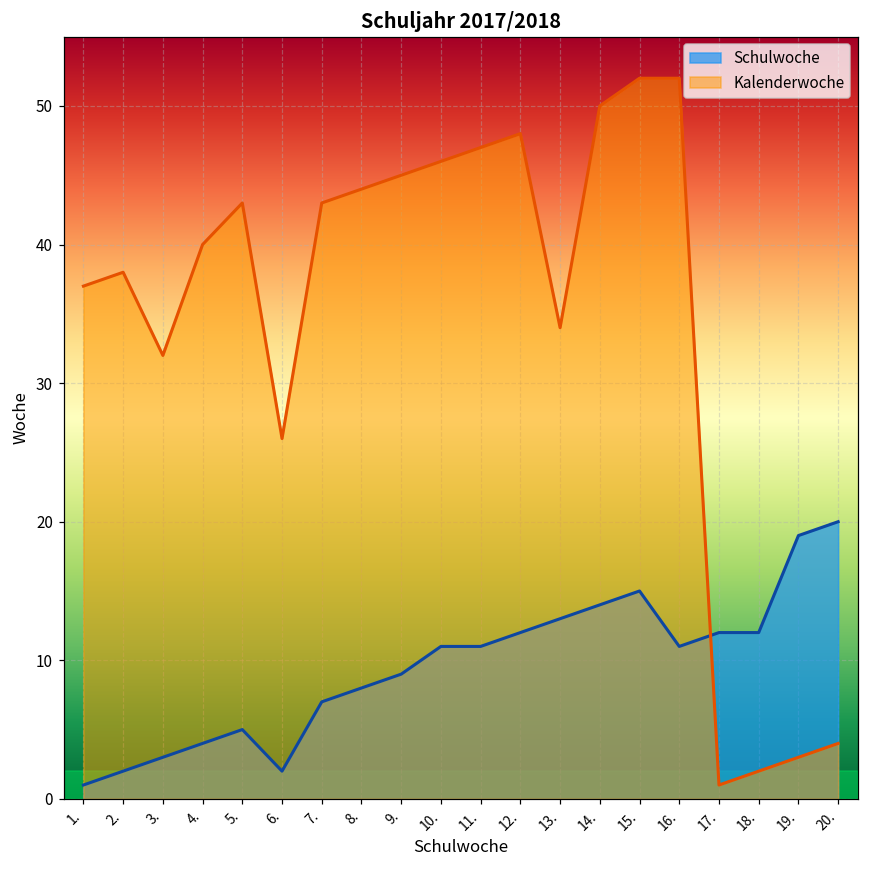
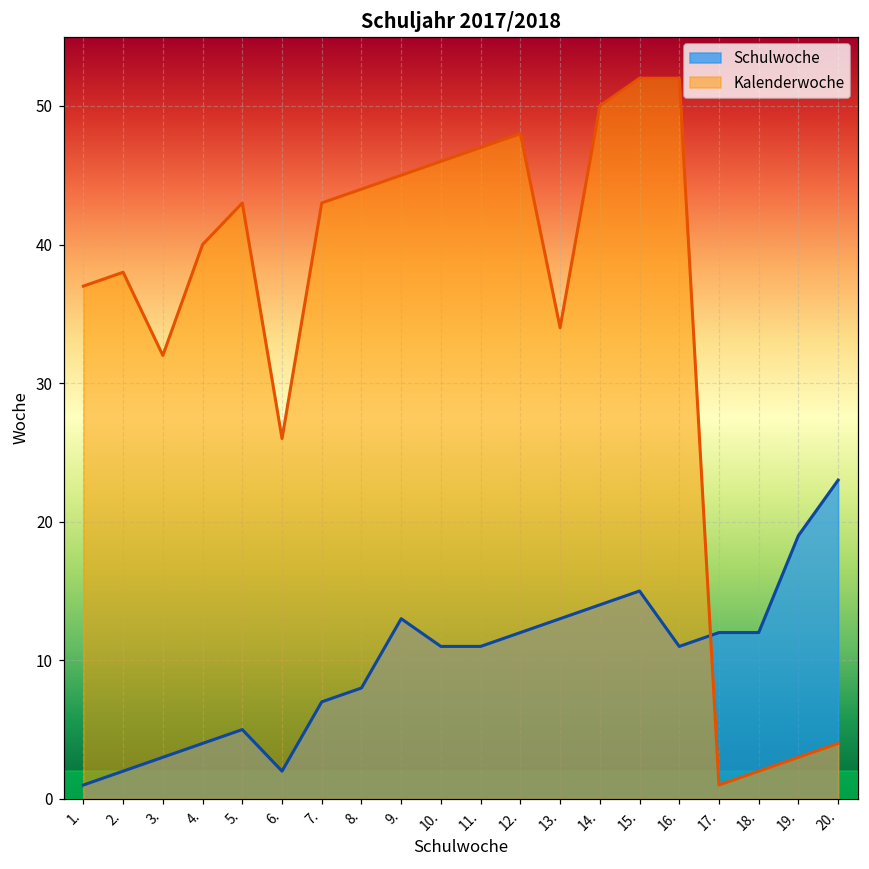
Schulwoche, 9.: 9 -> 13
Schulwoche, 20.: 20 -> 23
